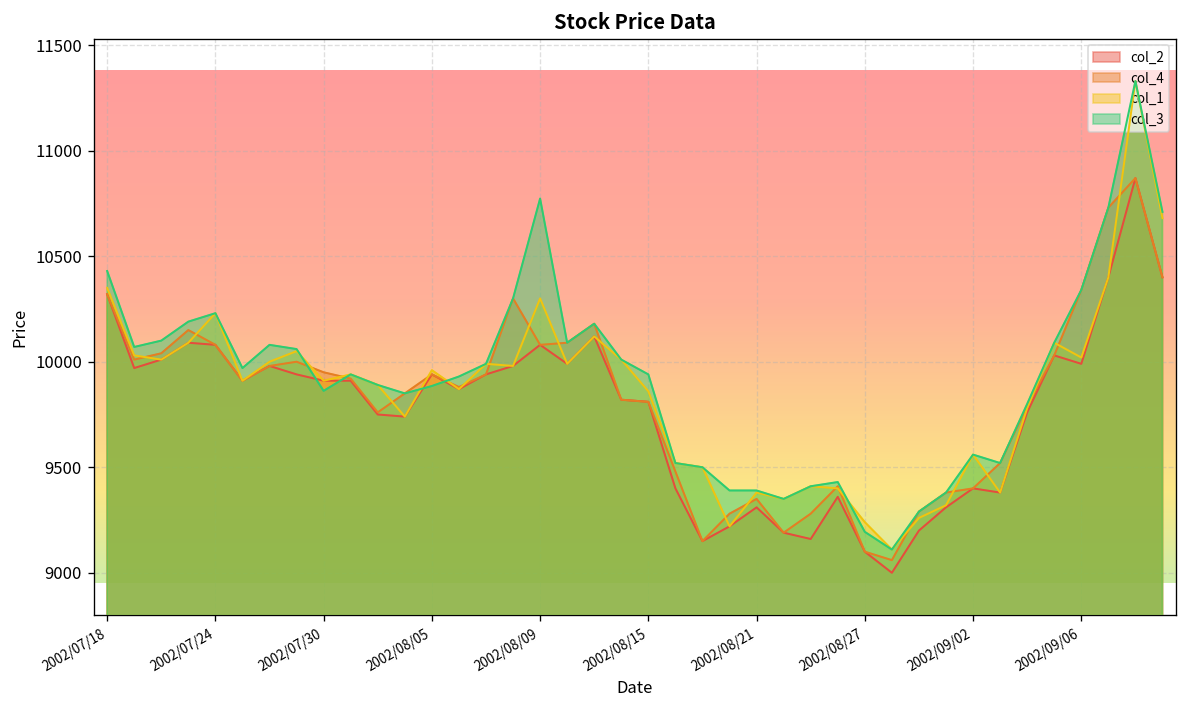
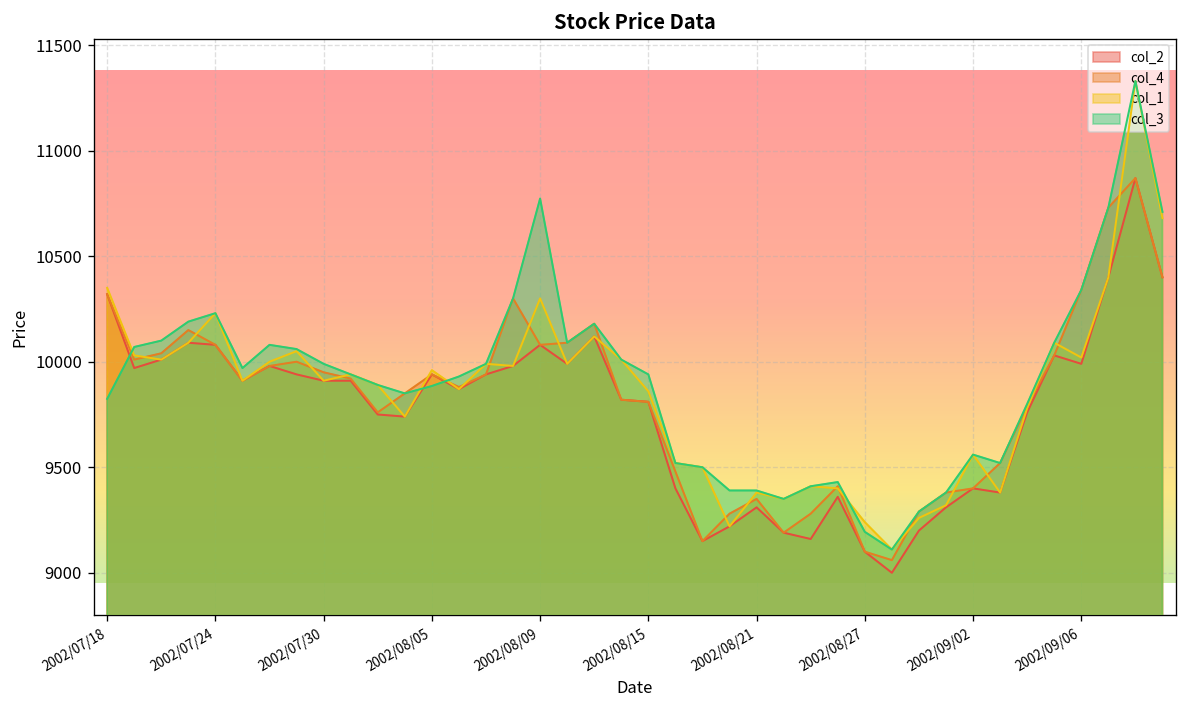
col_3, 2002/07/18: 10430 -> 9820
col_3, 2002/07/30: 9860 -> 9990
